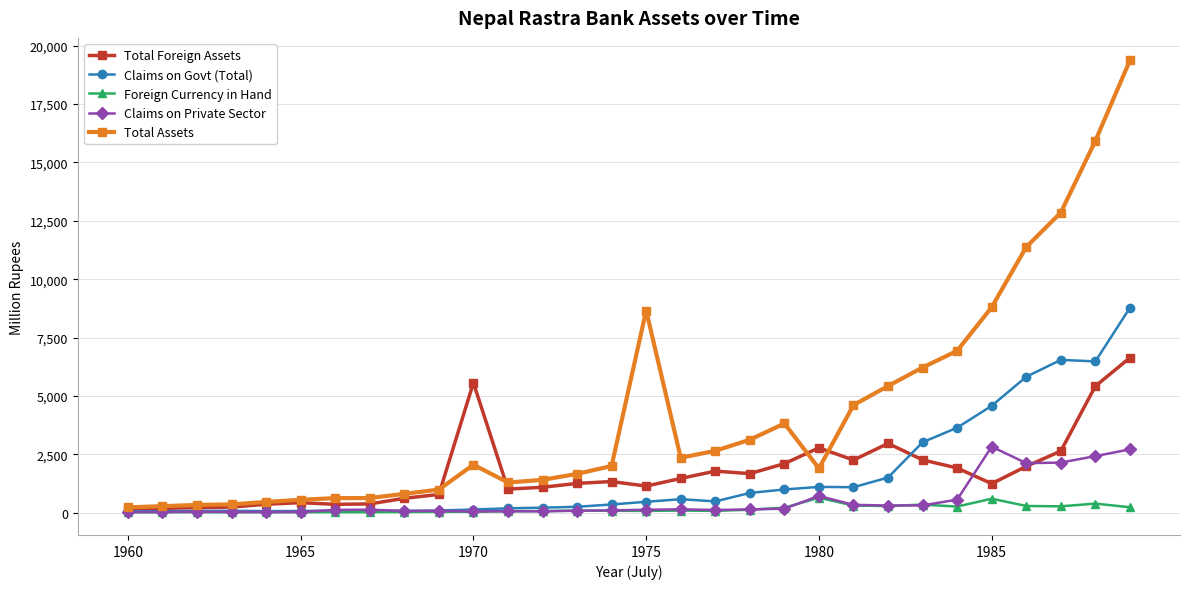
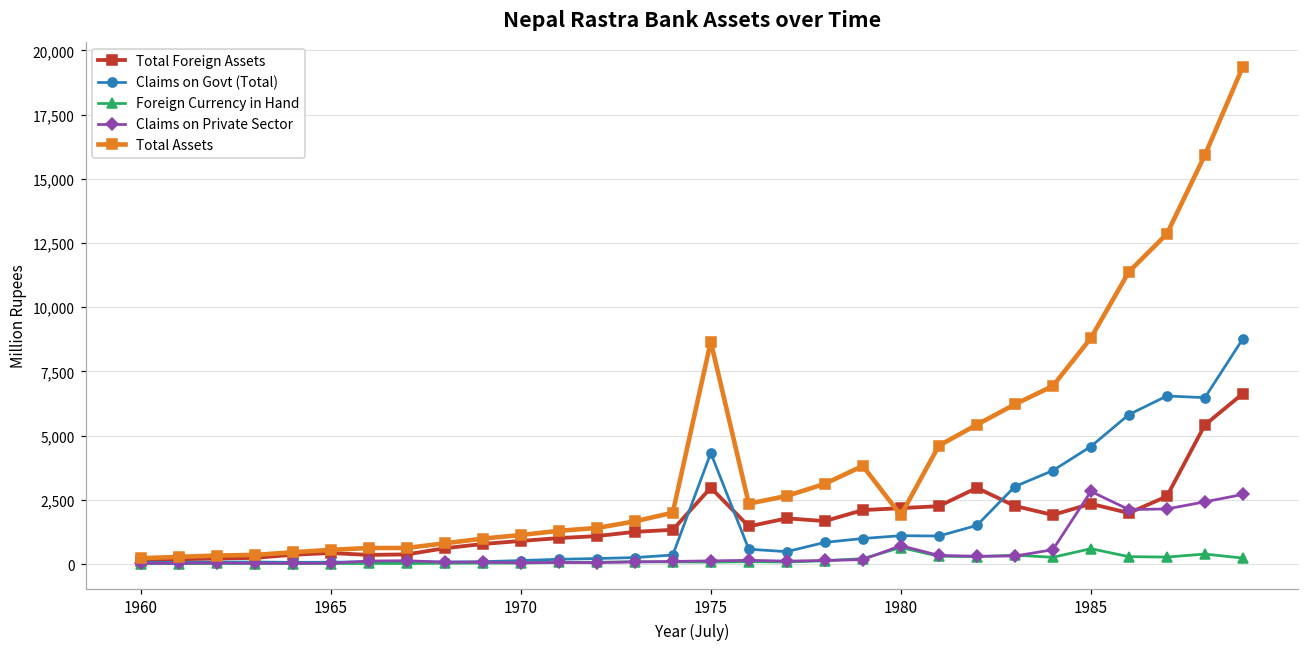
Total Foreign Assets, 1970: 5,600 -> 900
Total Assets, 1970: 2,100 -> 1,100
Total Foreign Assets, 1975: 1,100 -> 3,000
Claims on Govt (Total), 1975: 500 -> 4,300
Total Foreign Assets, 1980: 2,800 -> 2,200
Total Foreign Assets, 1985: 1,200 -> 2,300
